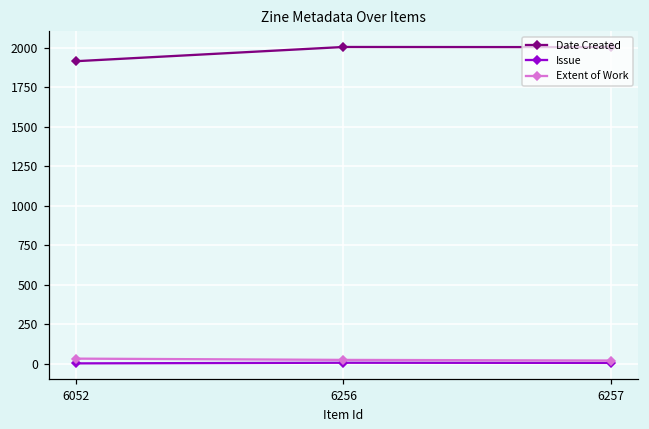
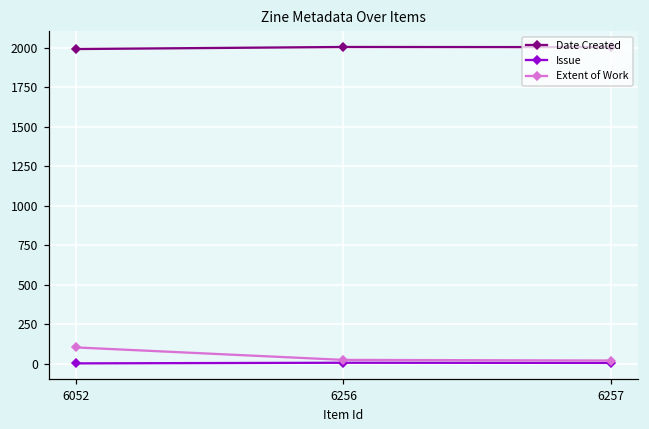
Date Created, 6052: 1910 -> 1990
Extent of Work, 6052: 30 -> 110
